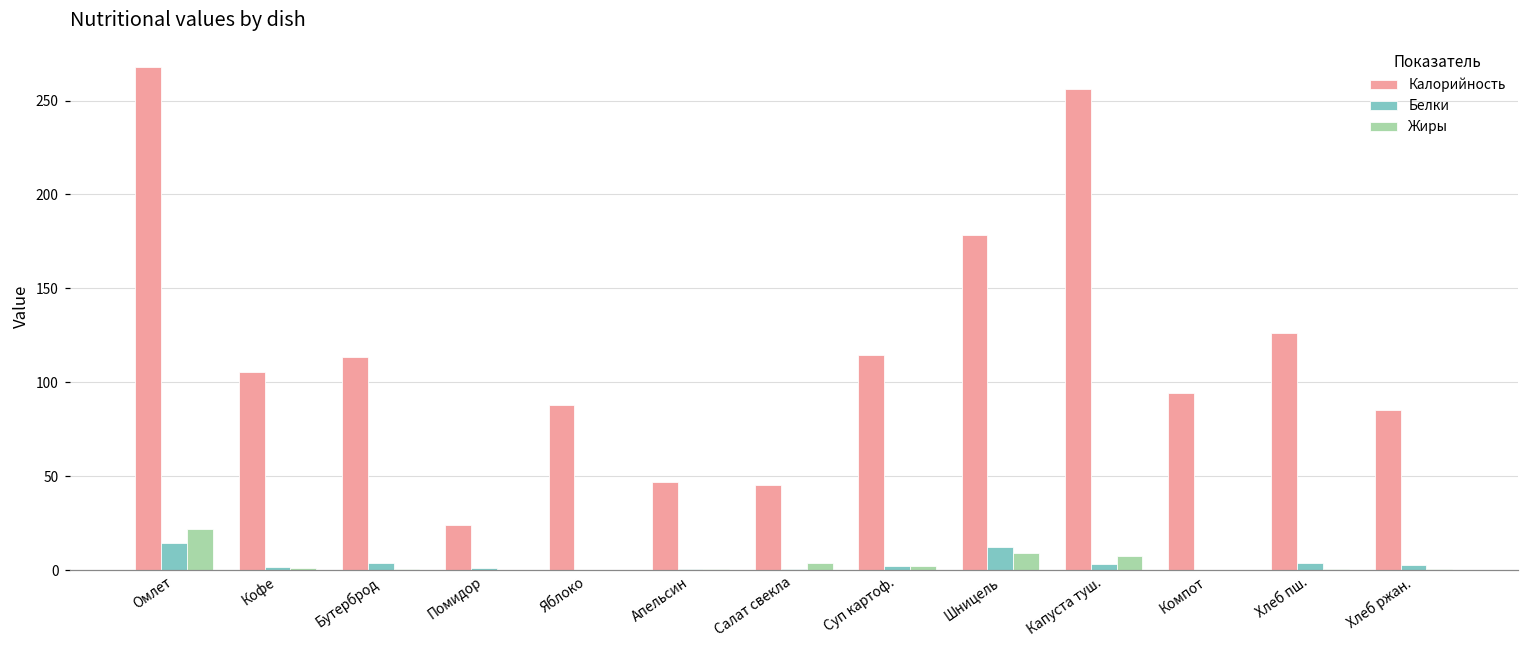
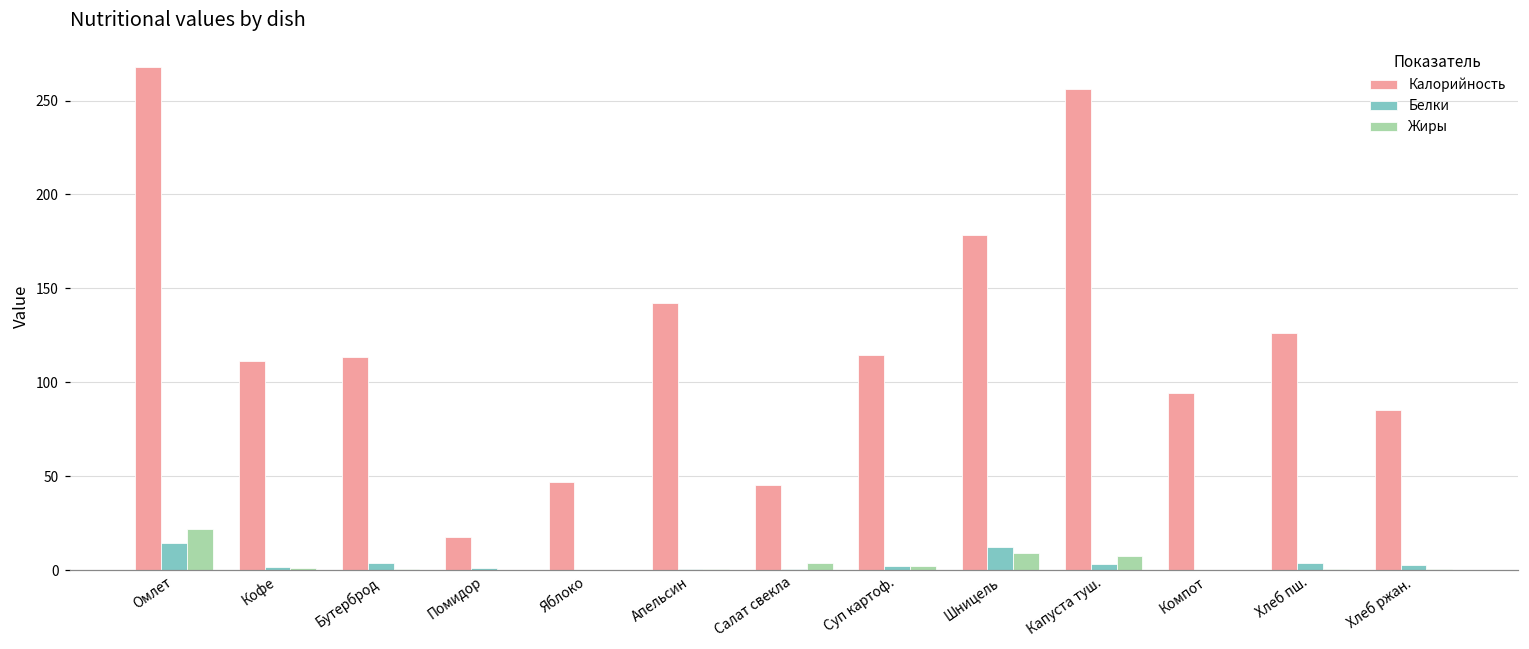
Калорийность, Кофе: 105 -> 112
Калорийность, Помидор: 24 -> 18
Калорийность, Яблоко: 88 -> 47
Калорийность, Апельсин: 47 -> 142
